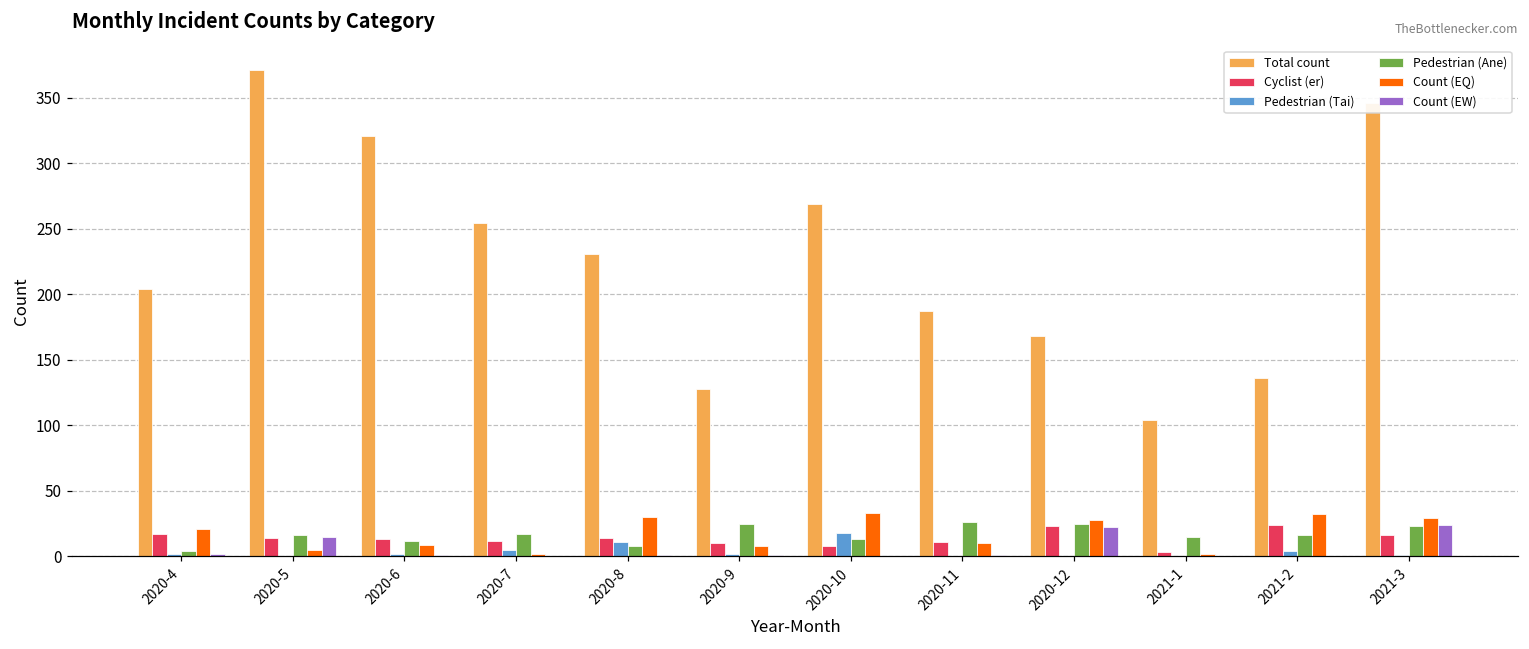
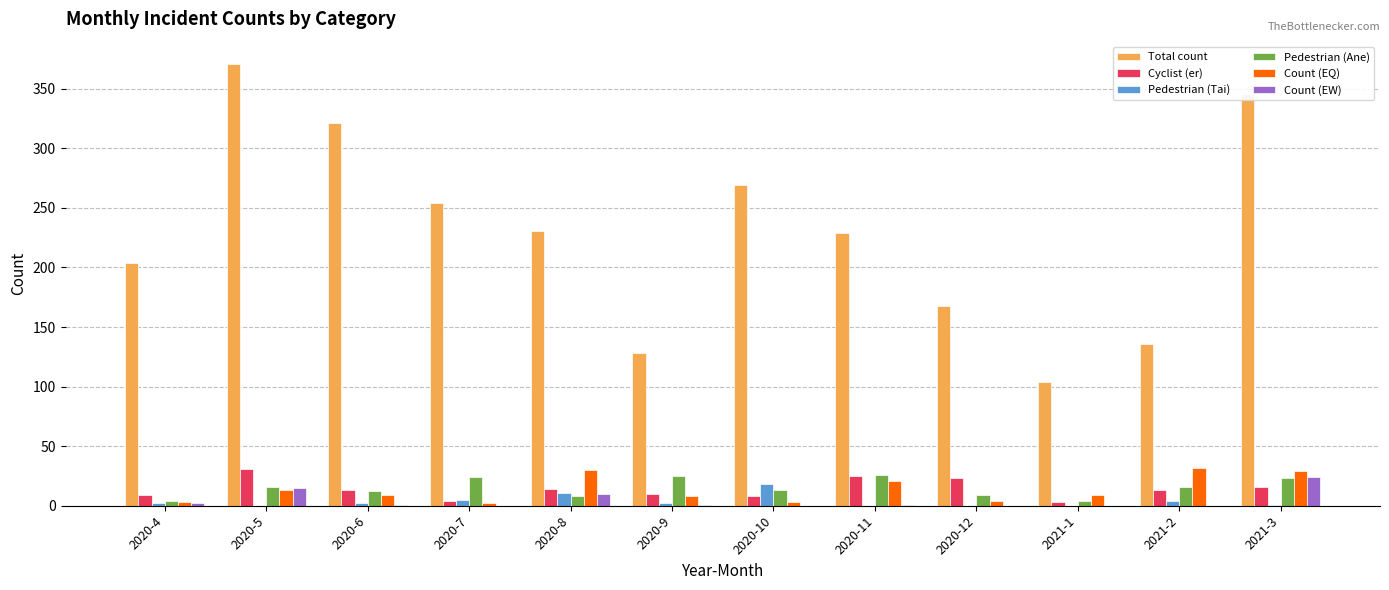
Cyclist (er), 2020-4: 17 -> 9
Count (EQ), 2020-4: 21 -> 3
Cyclist (er), 2020-5: 14 -> 31
Count (EQ), 2020-5: 5 -> 13
Cyclist (er), 2020-7: 12 -> 4
Pedestrian (Ane), 2020-7: 17 -> 24
Count (EW), 2020-8: 1 -> 10
Count (EQ), 2020-10: 33 -> 3
Total count, 2020-11: 187 -> 229
Cyclist (er), 2020-11: 11 -> 25
Count (EQ), 2020-11: 10 -> 21
Pedestrian (Ane), 2020-12: 25 -> 9
Count (EQ), 2020-12: 28 -> 4
Count (EW), 2020-12: 22 -> 0
Pedestrian (Ane), 2021-1: 15 -> 4
Count (EQ), 2021-1: 2 -> 9
Cyclist (er), 2021-2: 24 -> 13
